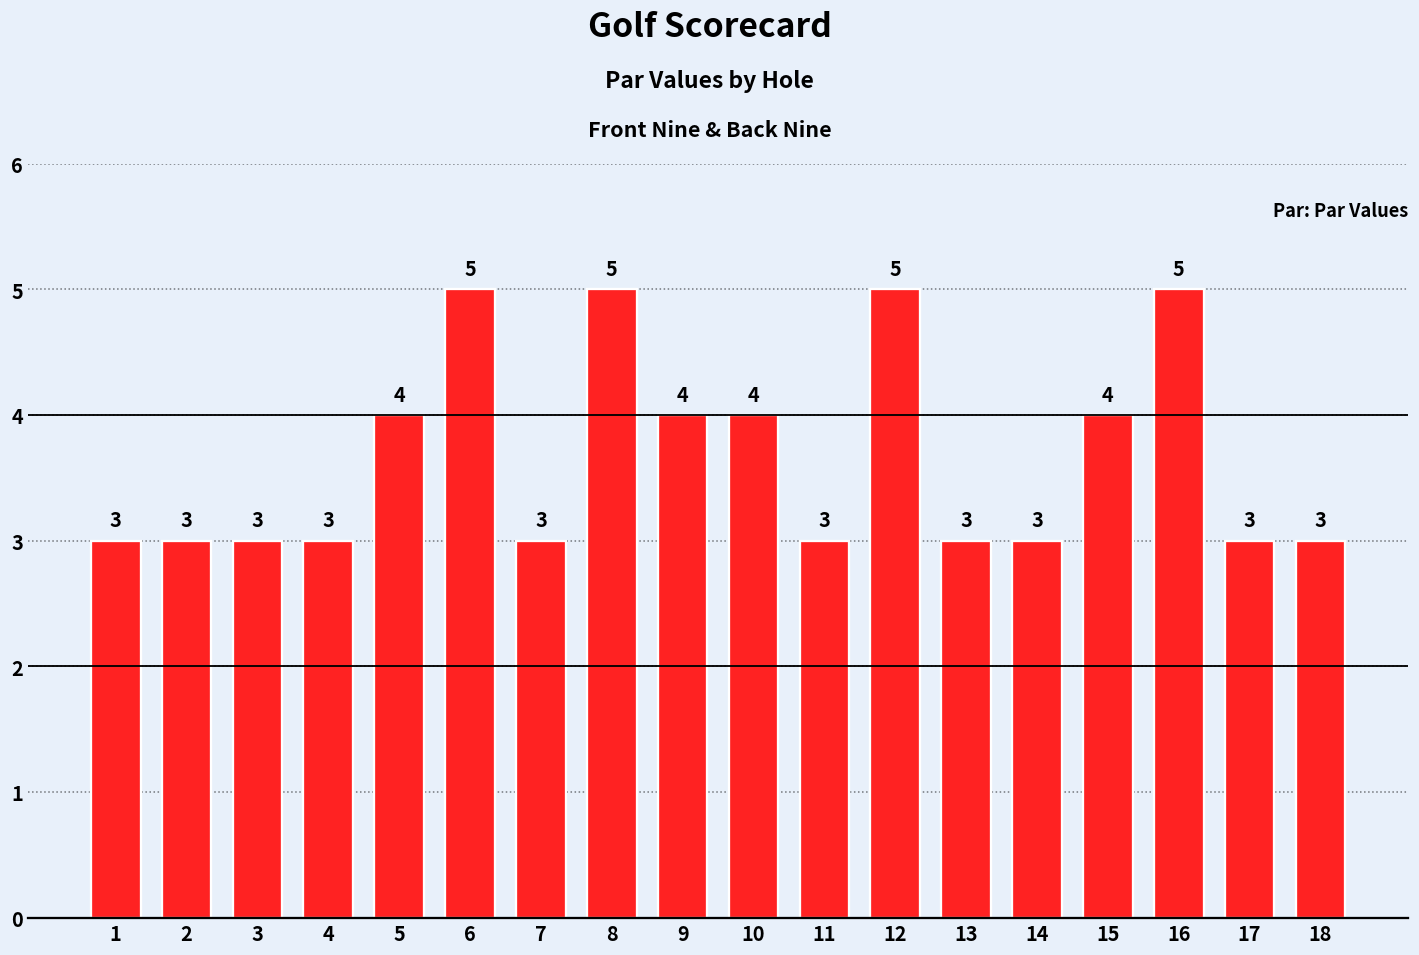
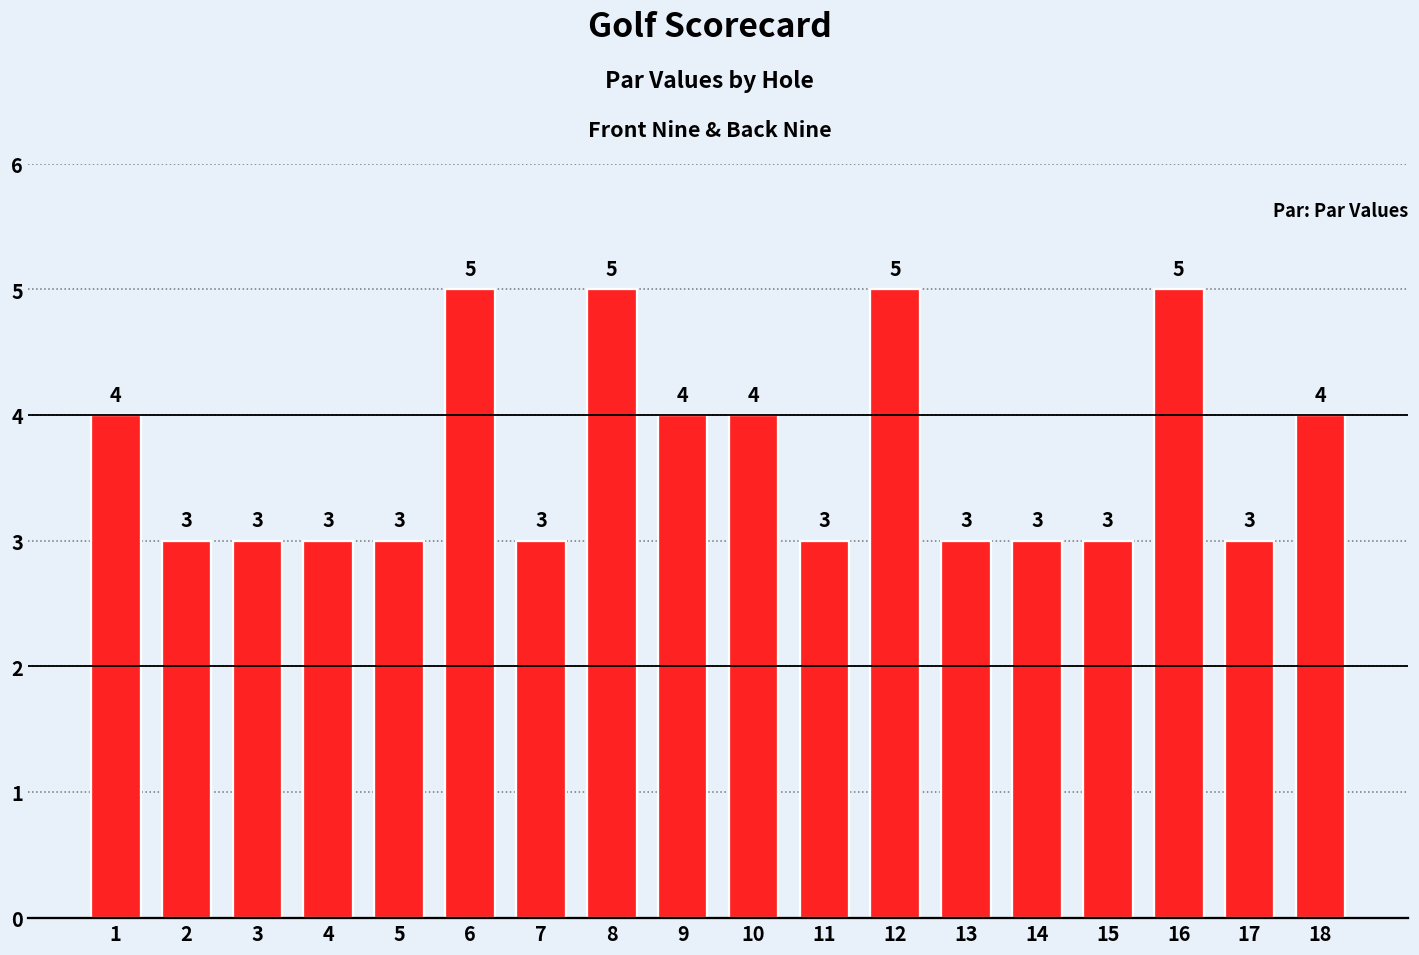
1: 3 -> 4
5: 4 -> 3
15: 4 -> 3
18: 3 -> 4
